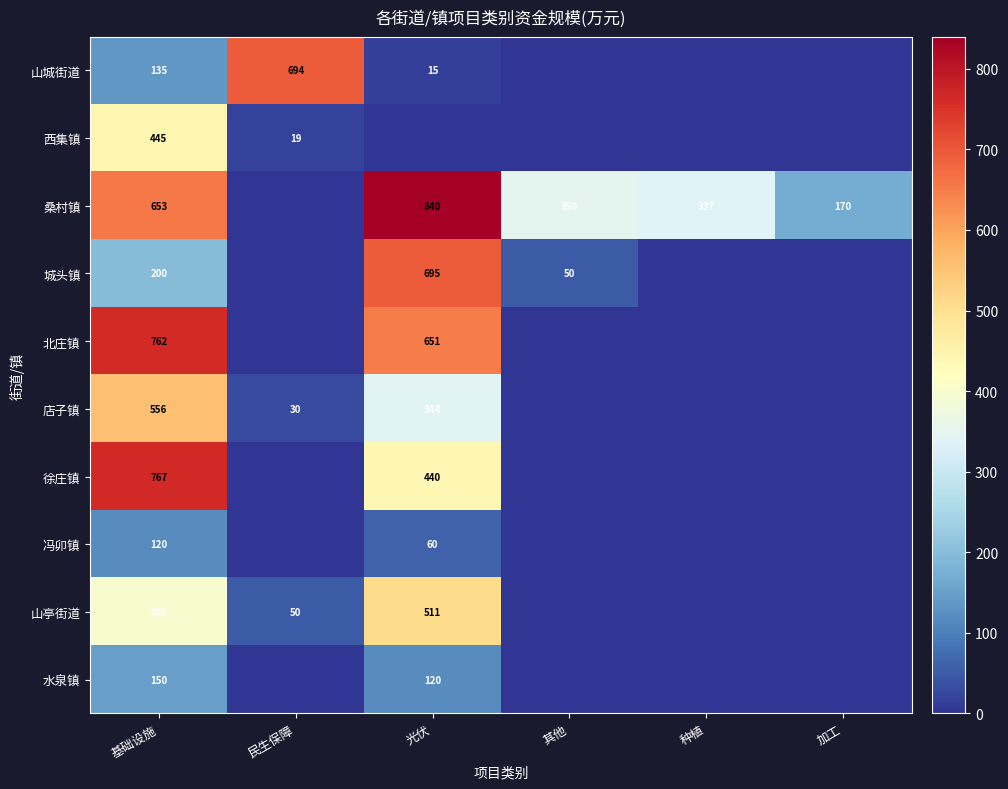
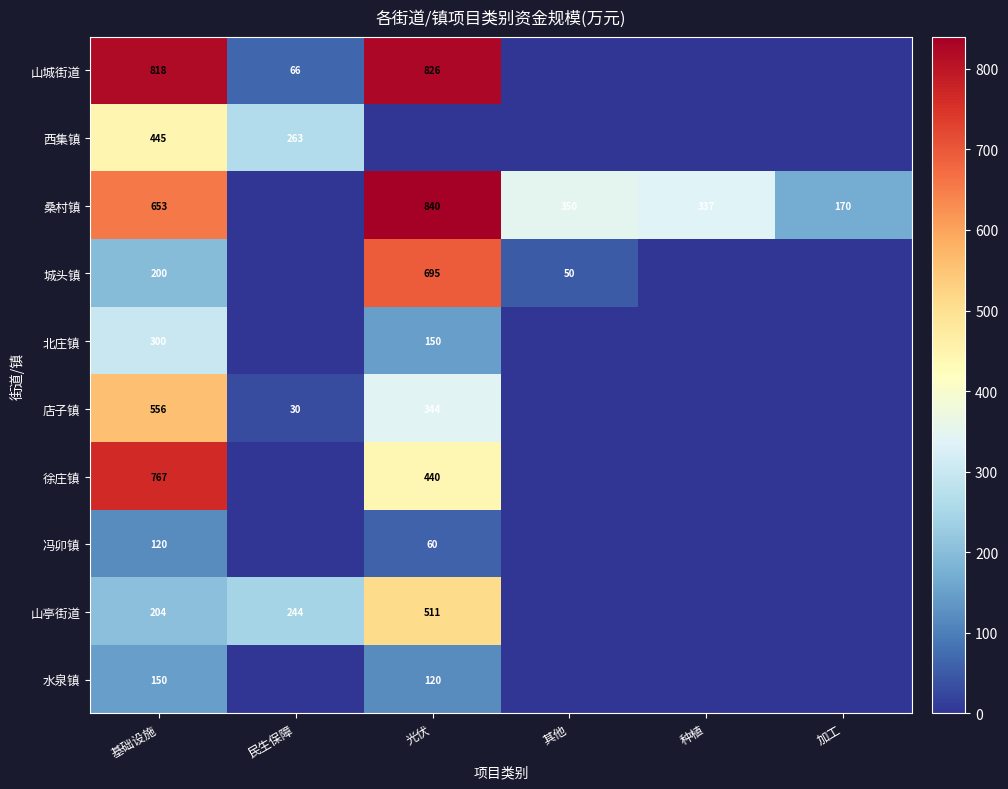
山城街道, 基础设施: 135 -> 818
山城街道, 民生保障: 694 -> 66
山城街道, 光伏: 15 -> 826
西集镇, 民生保障: 19 -> 263
北庄镇, 基础设施: 762 -> 300
北庄镇, 光伏: 651 -> 150
山亭街道, 基础设施: 400 -> 204
山亭街道, 民生保障: 50 -> 244
